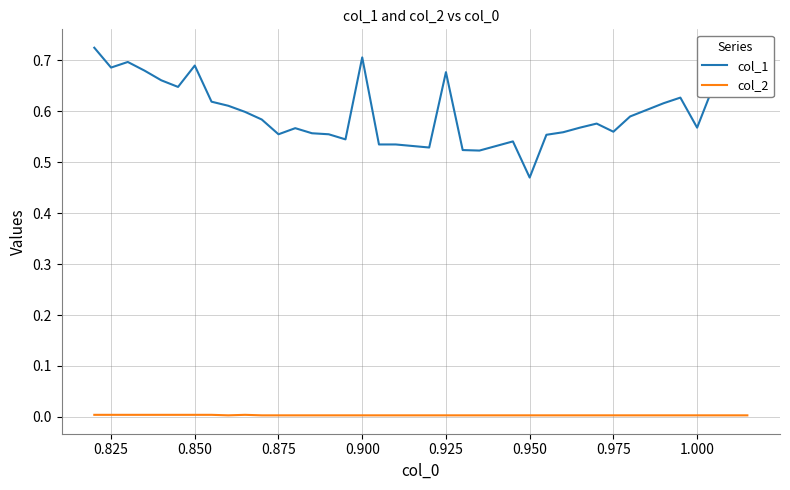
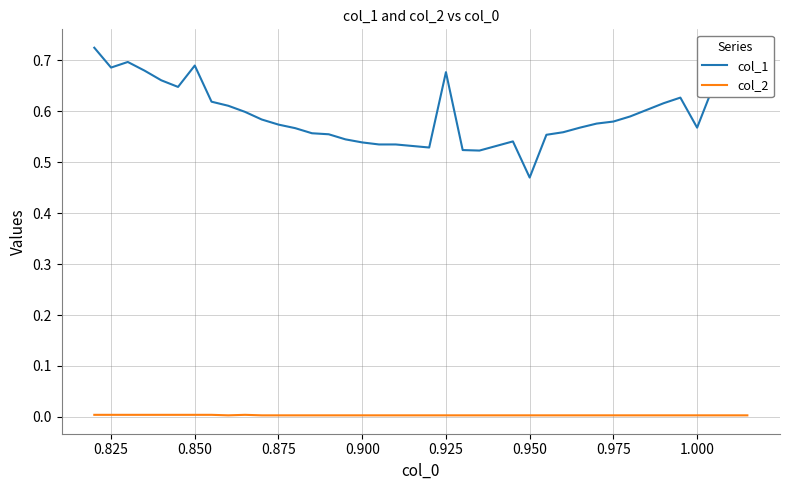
col_1, 0.875: 0.56 -> 0.57
col_1, 0.900: 0.71 -> 0.54
col_1, 0.975: 0.56 -> 0.58
